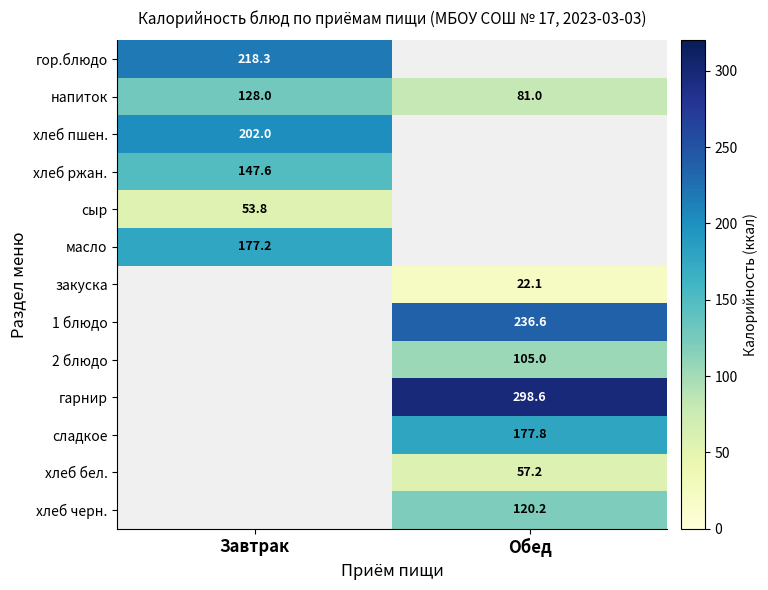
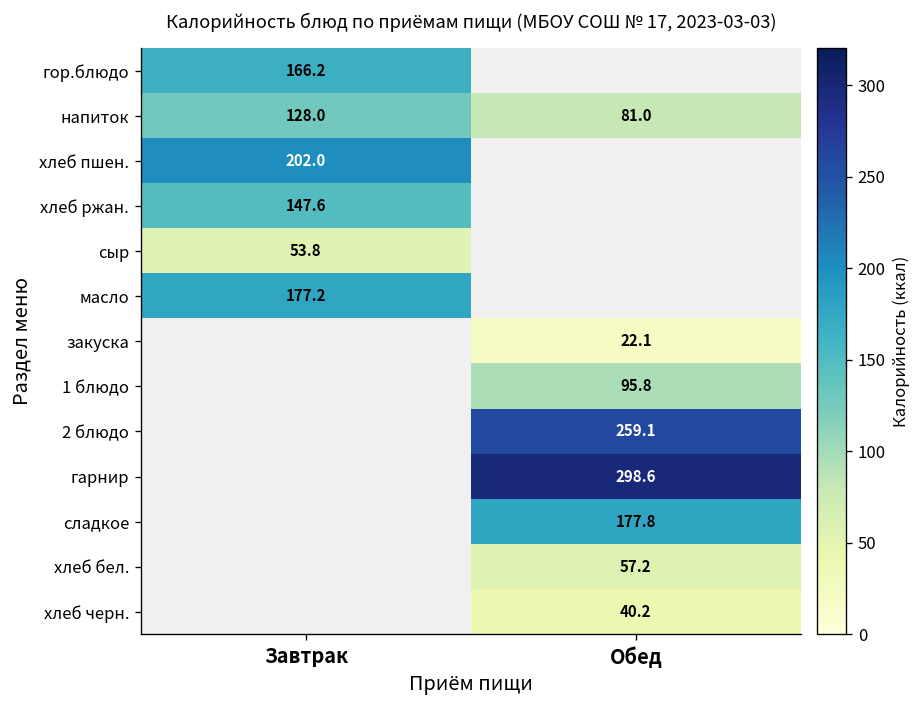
гор.блюдо, Завтрак: 218.3 -> 166.2
1 блюдо, Обед: 236.6 -> 95.8
2 блюдо, Обед: 105.0 -> 259.1
хлеб черн., Обед: 120.2 -> 40.2
